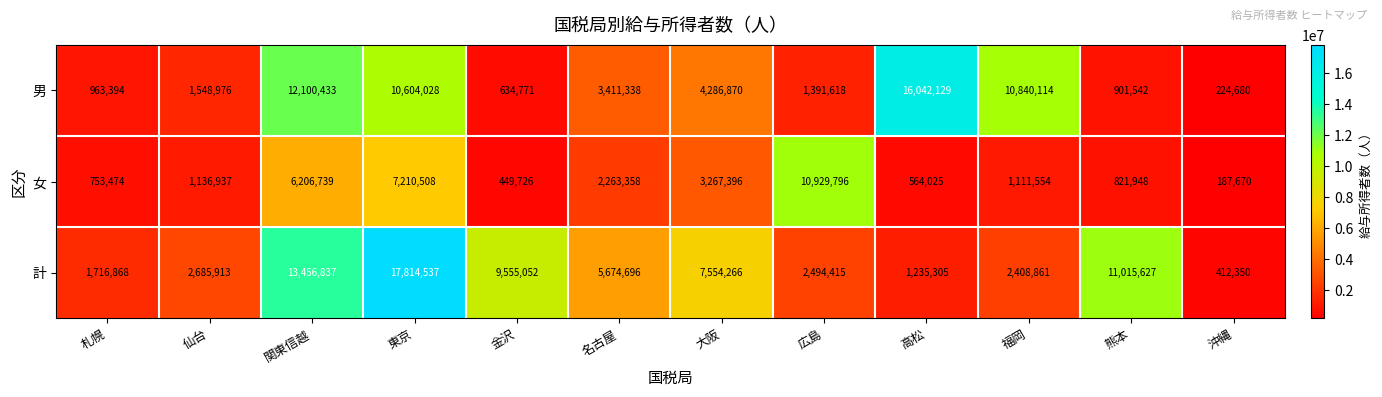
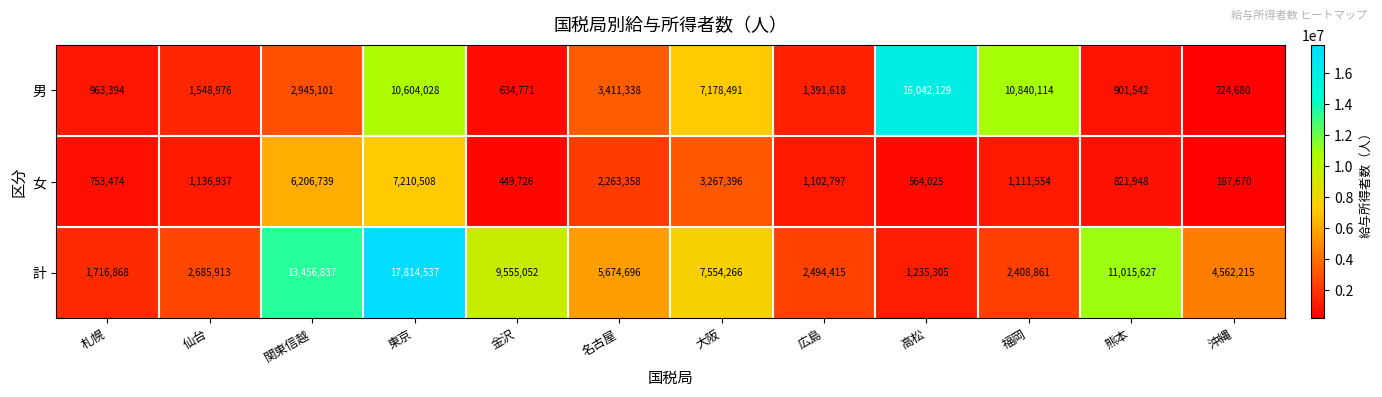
男, 関東信越: 12,100,433 -> 2,945,101
男, 大阪: 4,286,870 -> 7,178,491
女, 広島: 10,929,796 -> 1,102,797
計, 沖縄: 412,350 -> 4,562,215
